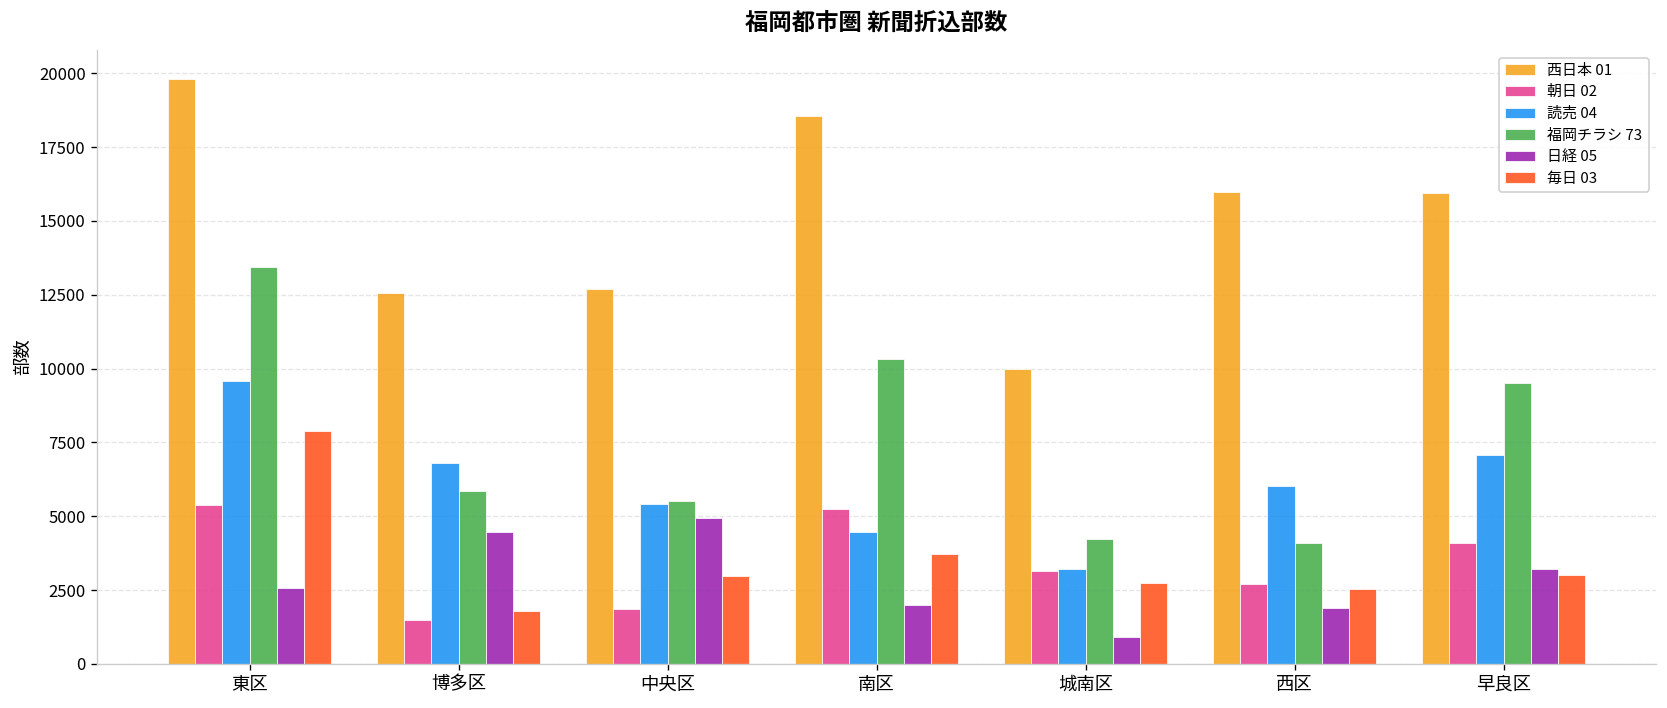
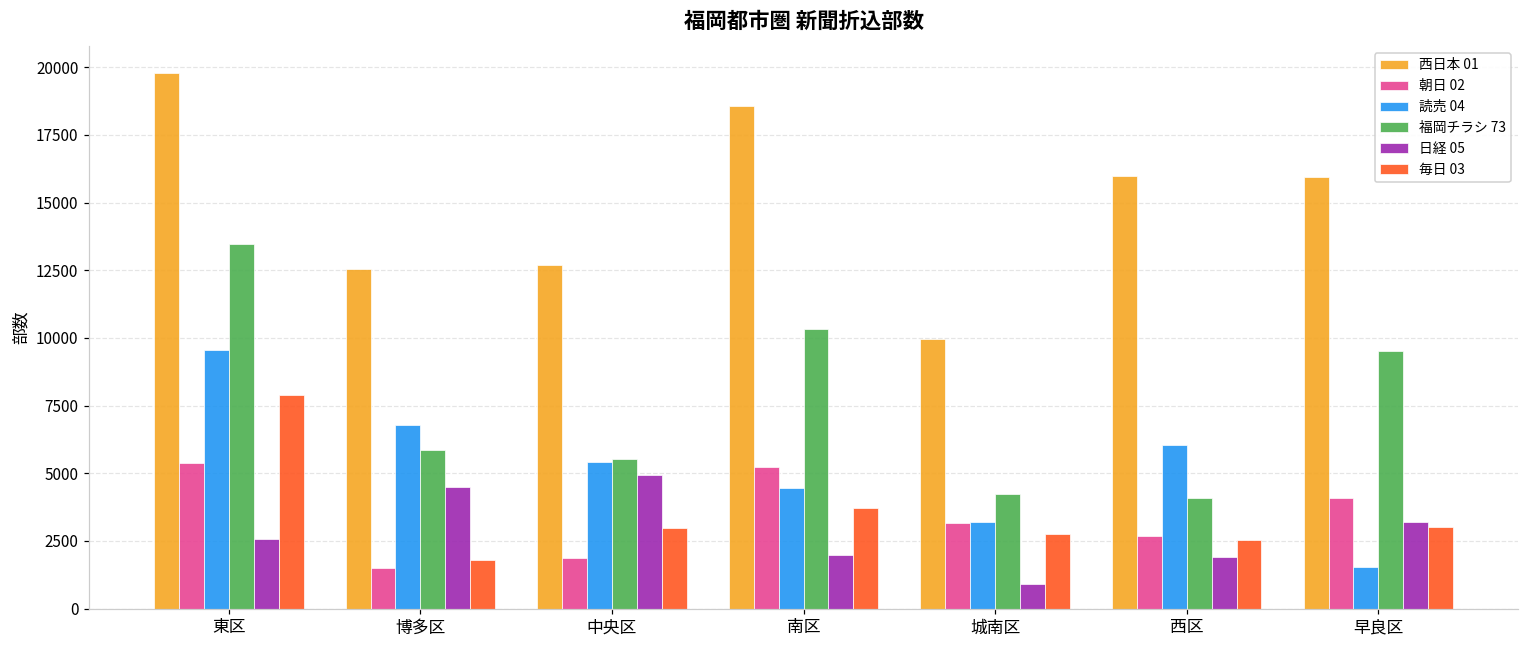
読売 04, 早良区: 7100 -> 1500
